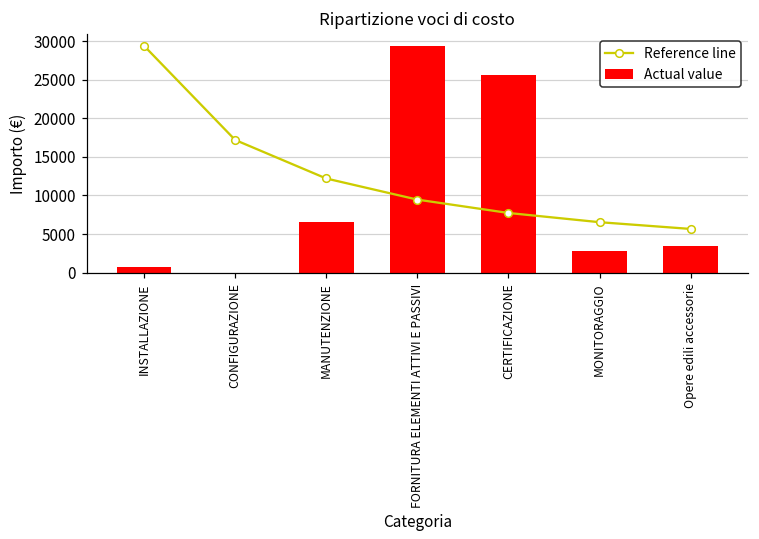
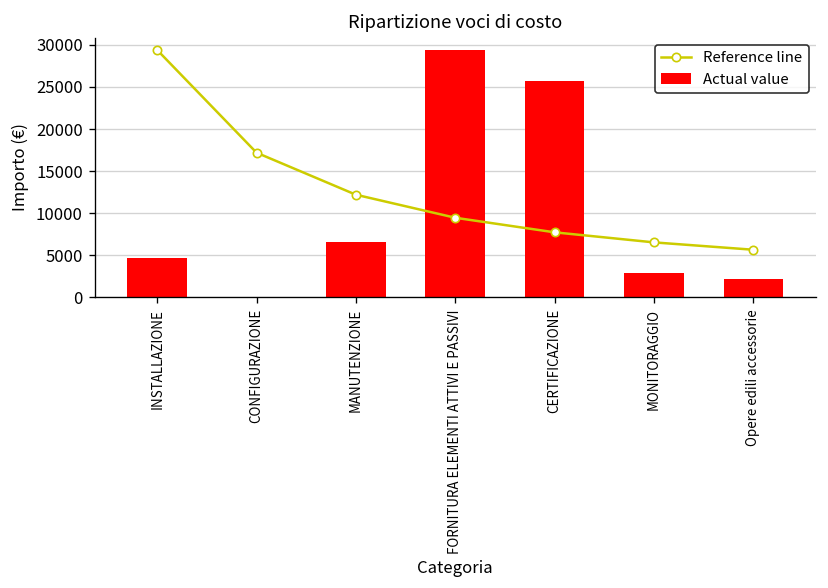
Actual value, INSTALLAZIONE: 1000 -> 5000
Actual value, Opere edili accessorie: 3000 -> 2000
